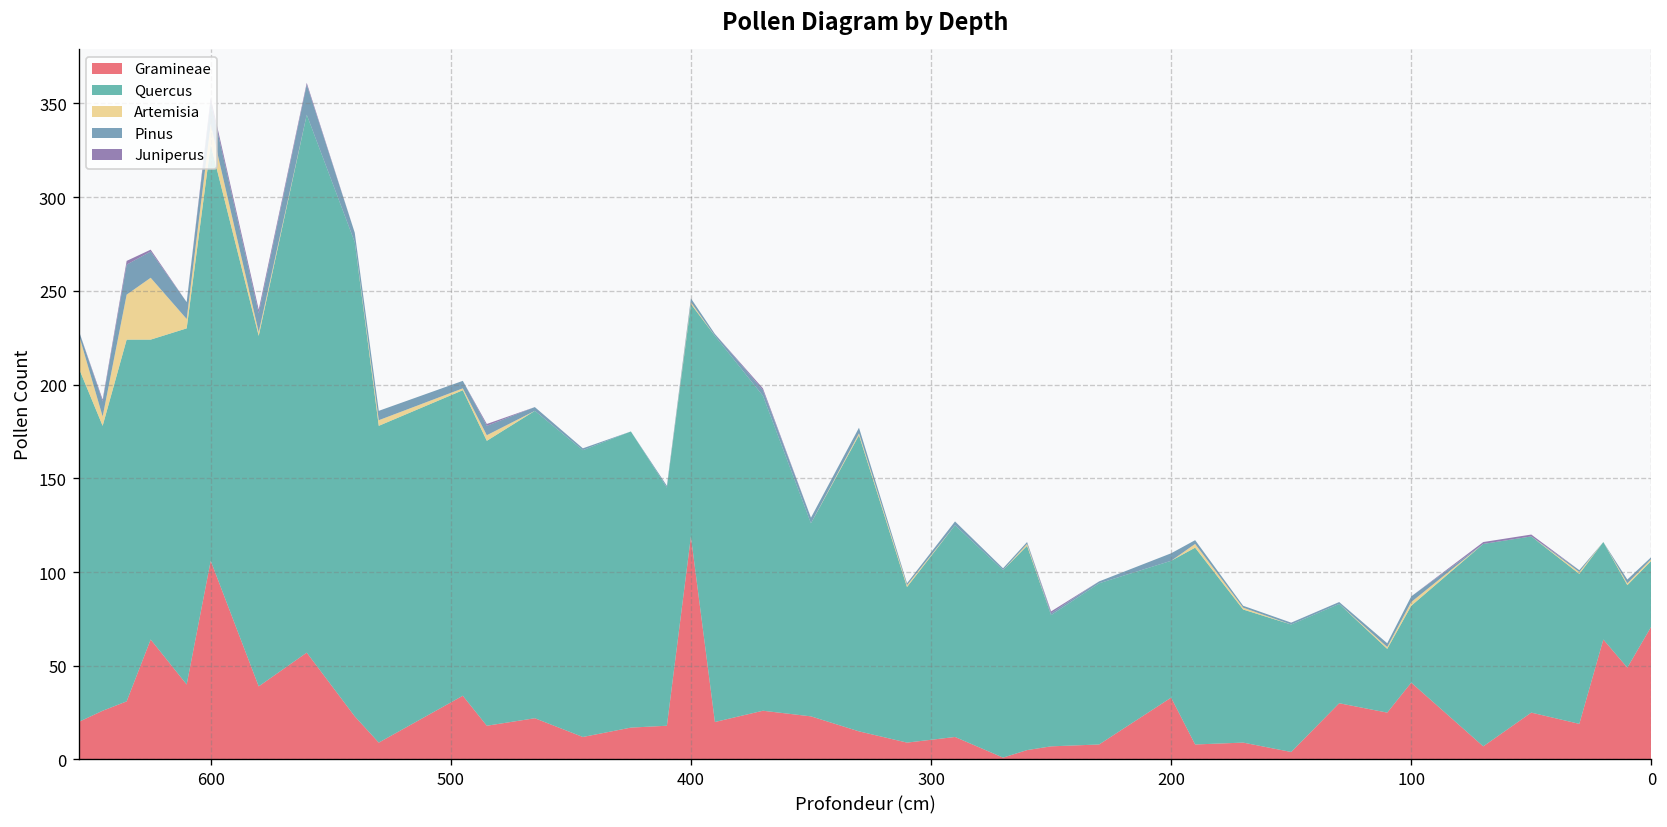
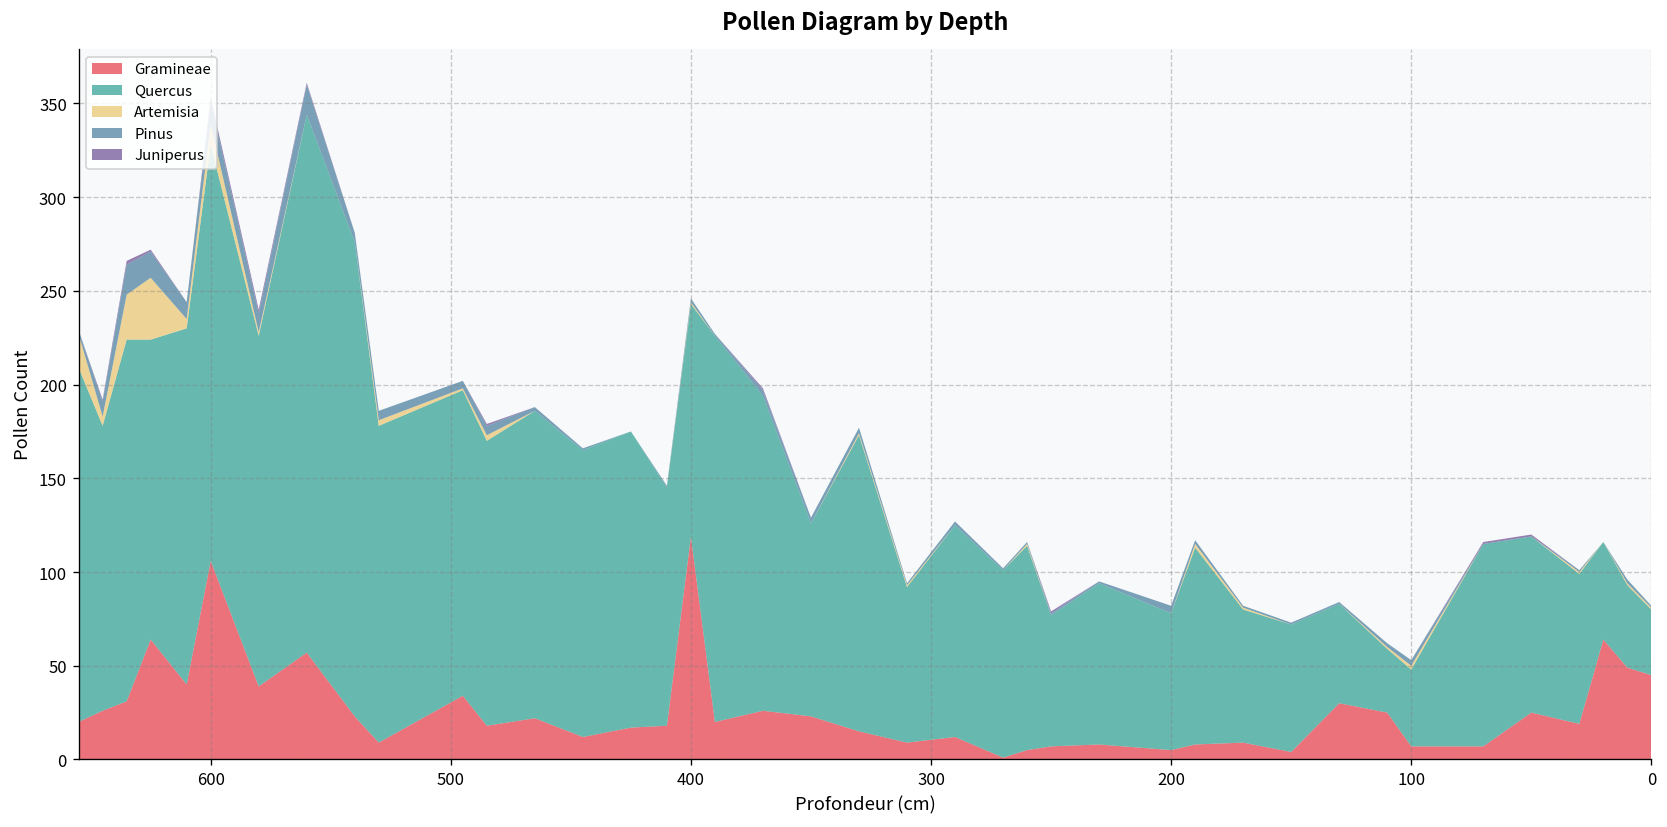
Gramineae, 200: 33 -> 5
Gramineae, 100: 41 -> 7
Gramineae, 0: 71 -> 45
